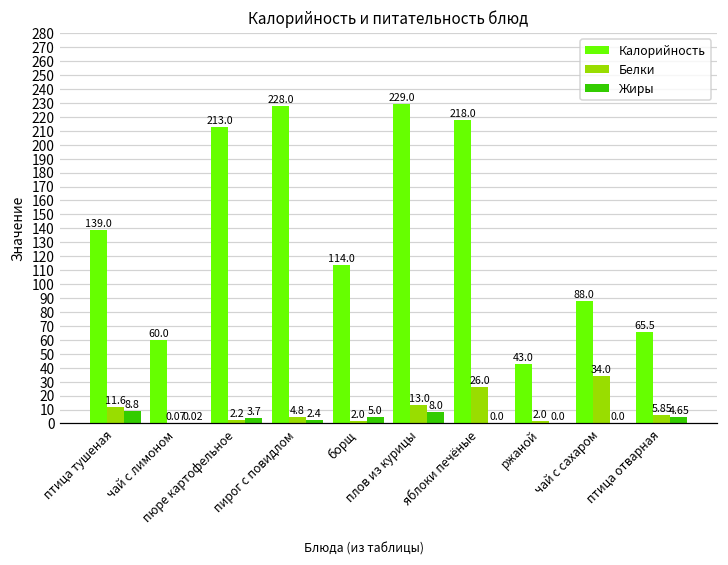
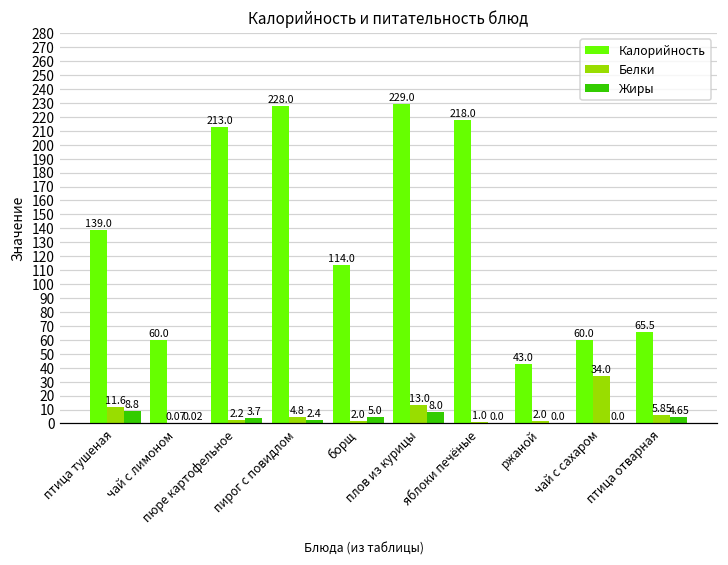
Белки, яблоки печёные: 26.0 -> 1.0
Калорийность, чай с сахаром: 88.0 -> 60.0
